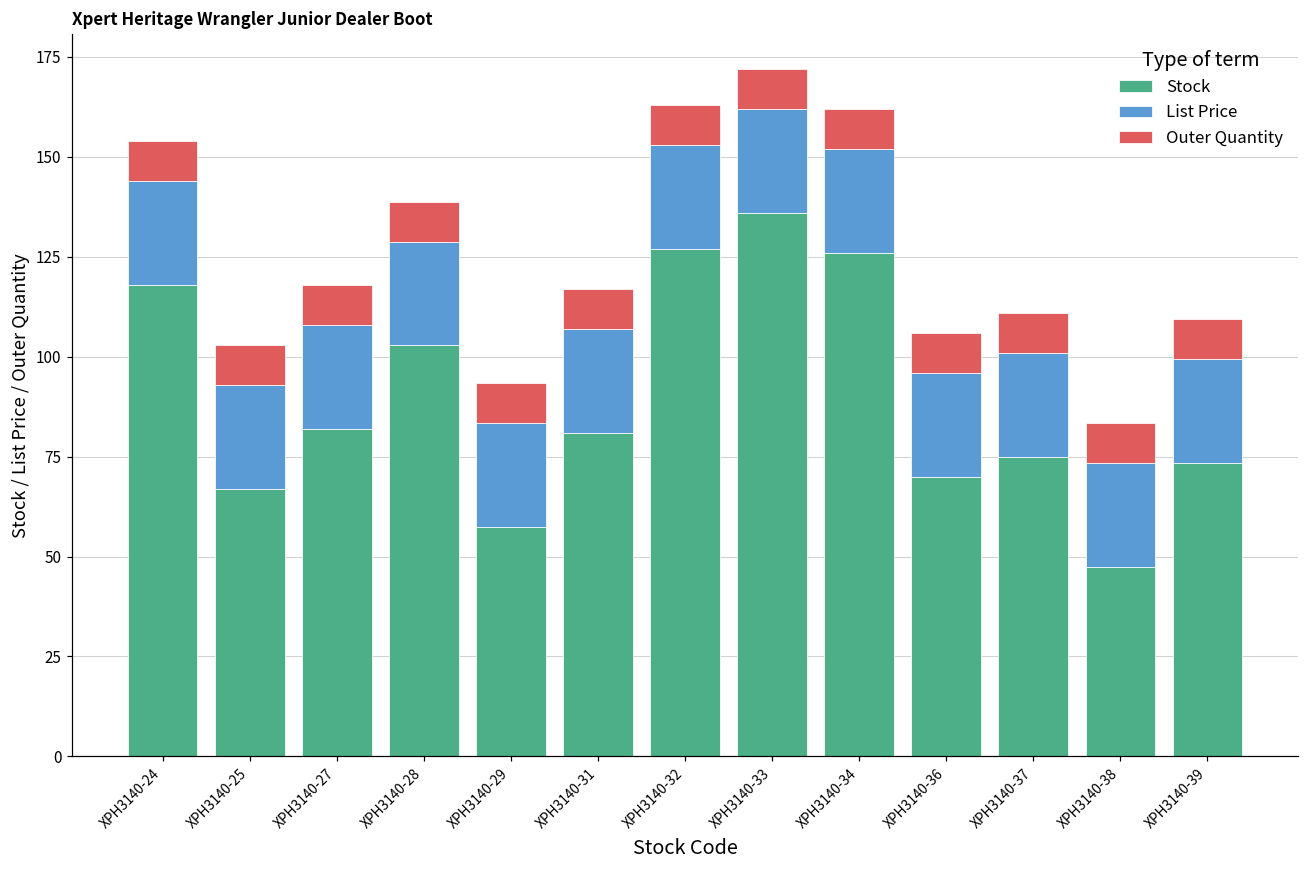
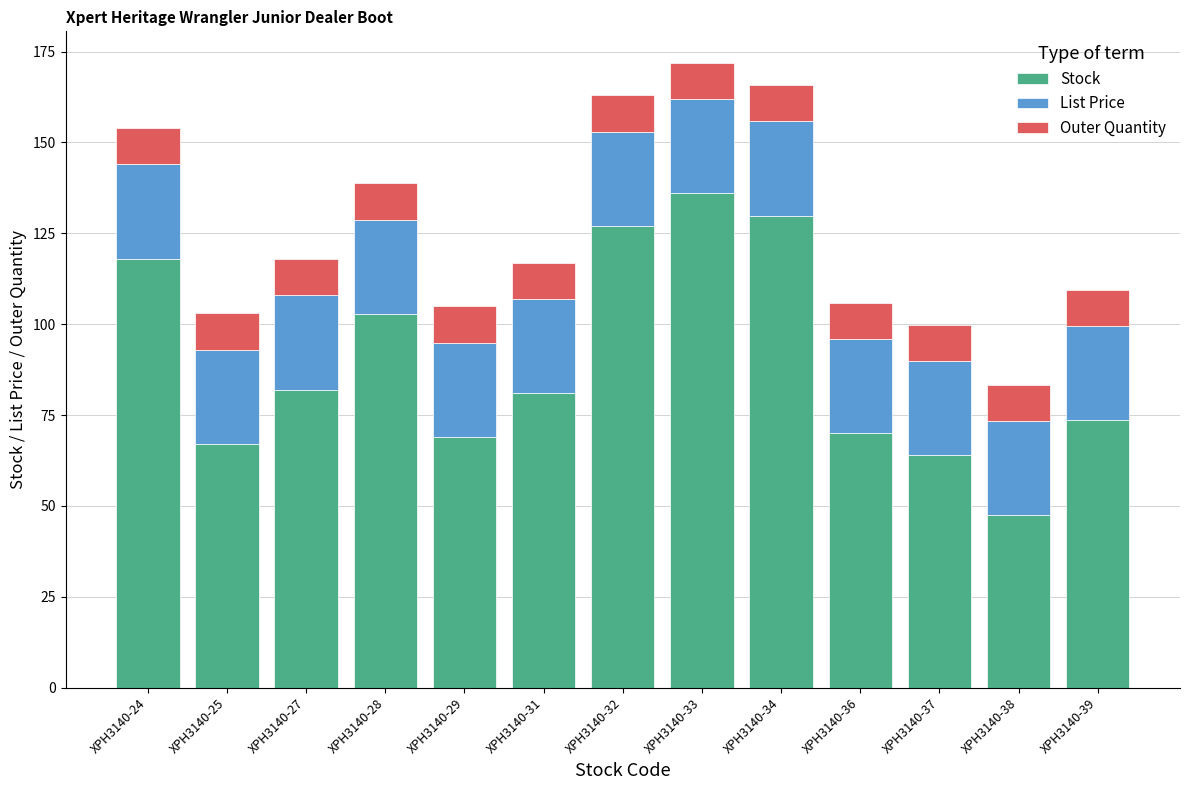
Stock, XPH3140-29: 57 -> 69
Stock, XPH3140-34: 126 -> 130
Stock, XPH3140-37: 75 -> 64
